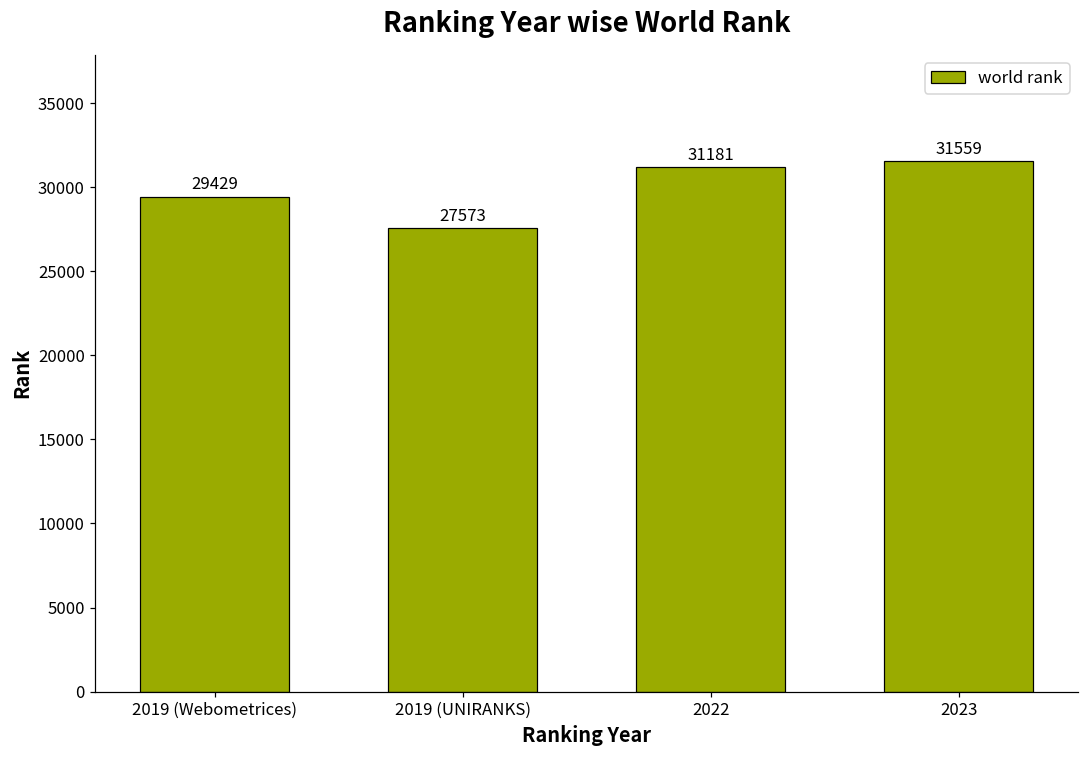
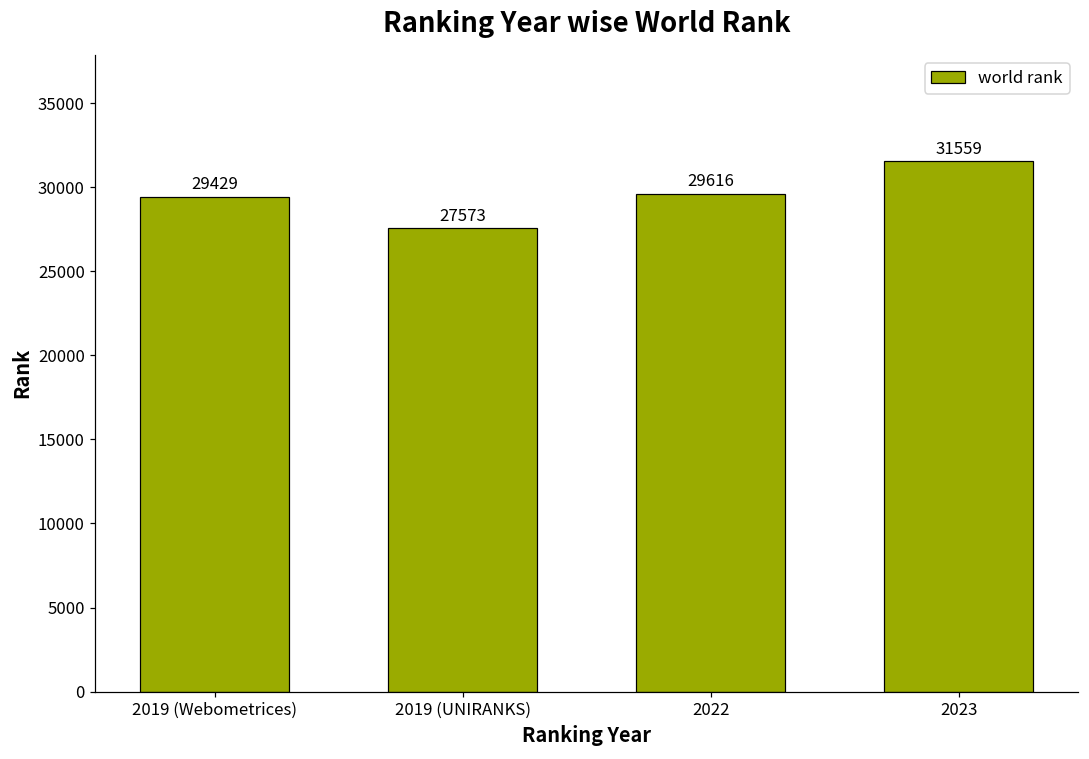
2022: 31181 -> 29616
